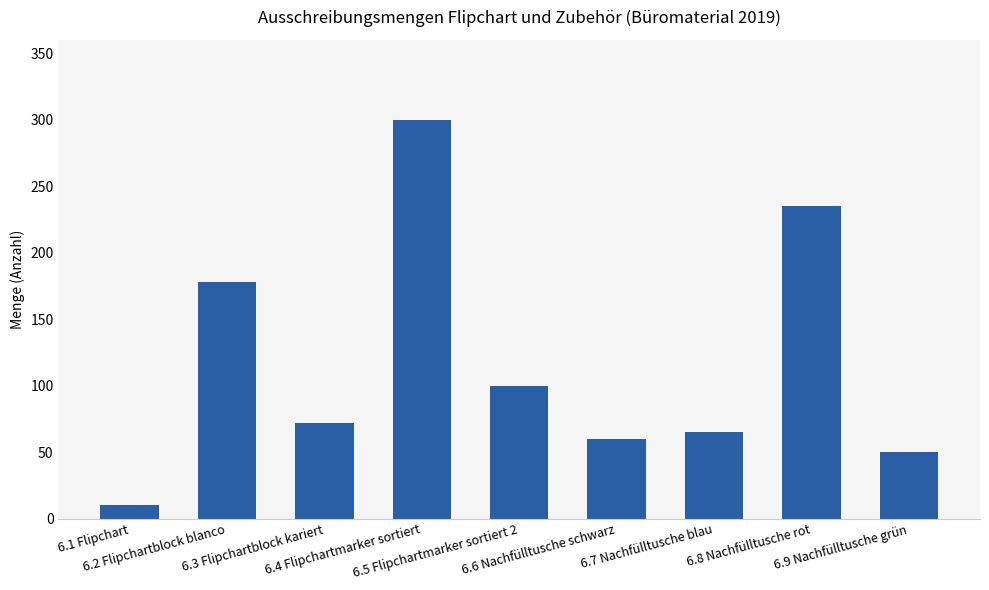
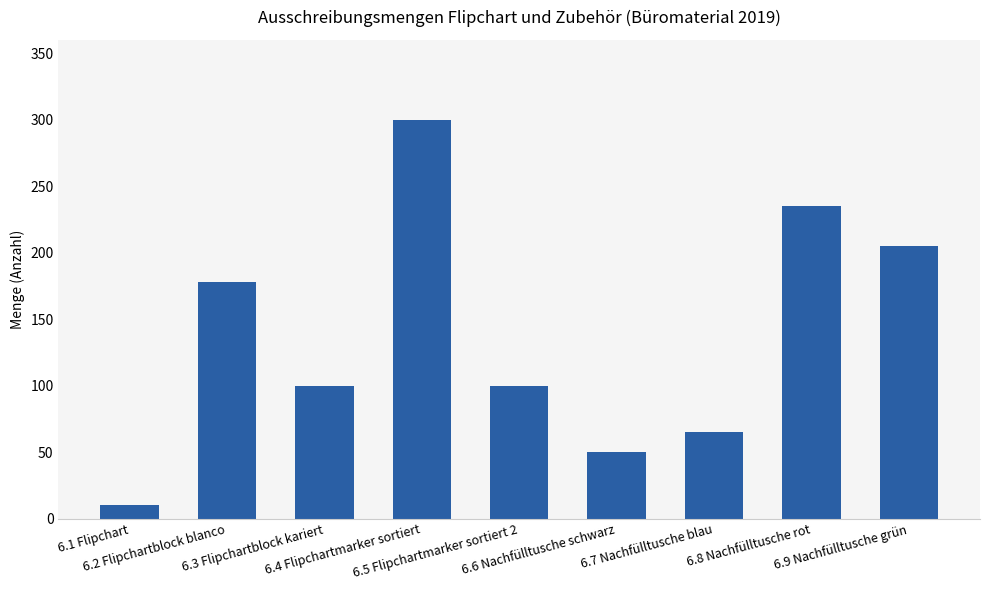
6.3 Flipchartblock kariert: 72 -> 100
6.6 Nachfülltusche schwarz: 60 -> 50
6.9 Nachfülltusche grün: 50 -> 205
